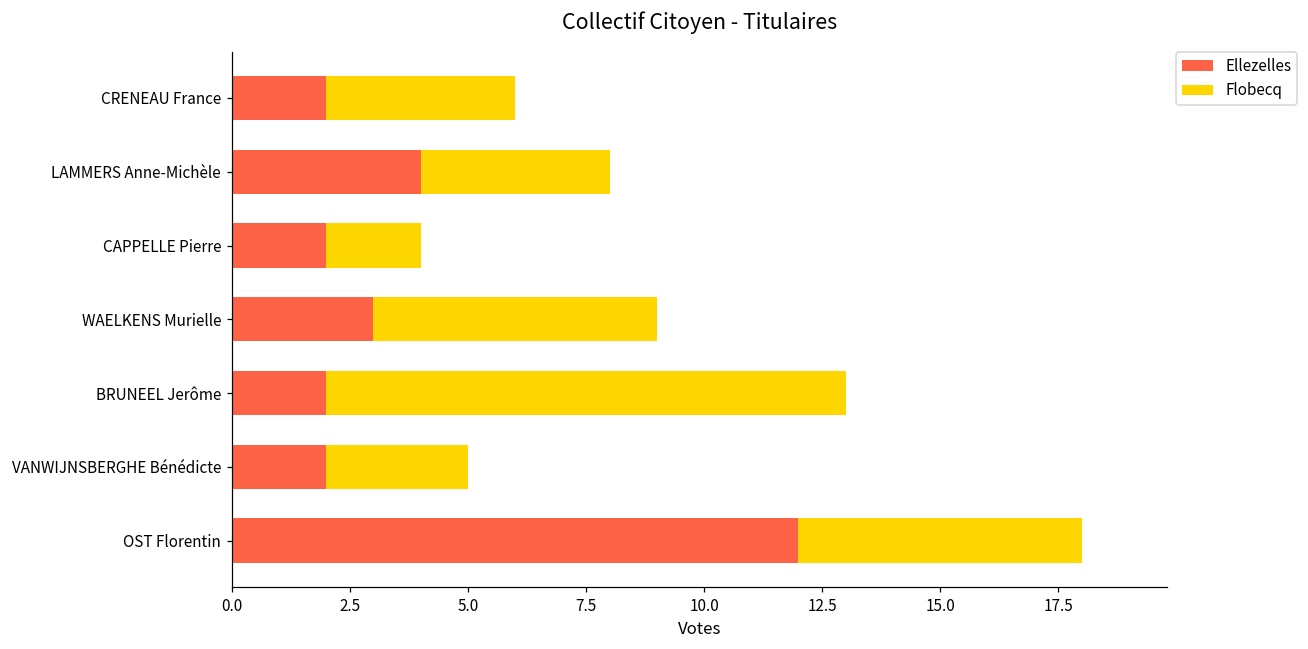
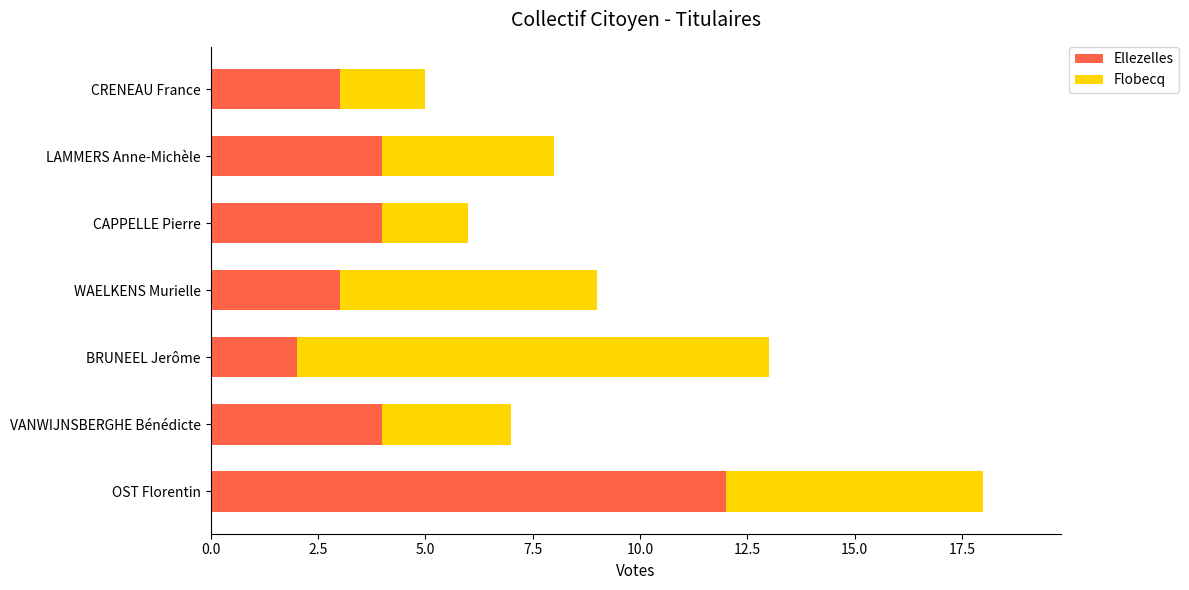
Ellezelles, CRENEAU France: 2 -> 3
Flobecq, CRENEAU France: 4 -> 2
Ellezelles, CAPPELLE Pierre: 2 -> 4
Ellezelles, VANWIJNSBERGHE Bénédicte: 2 -> 4
